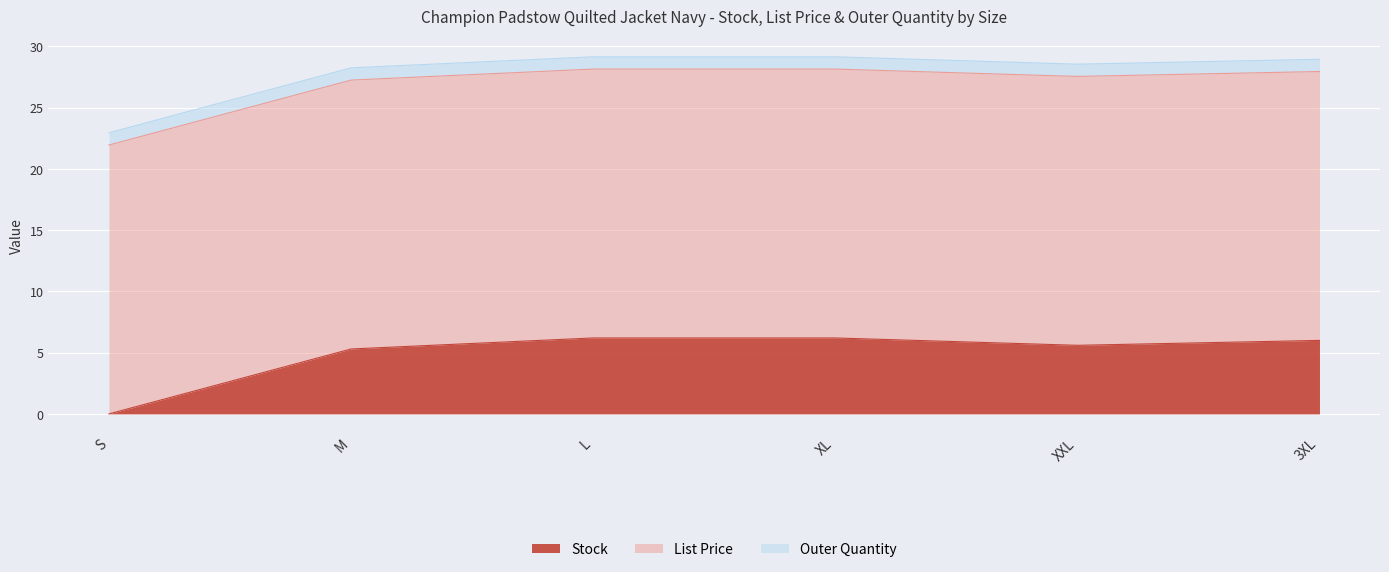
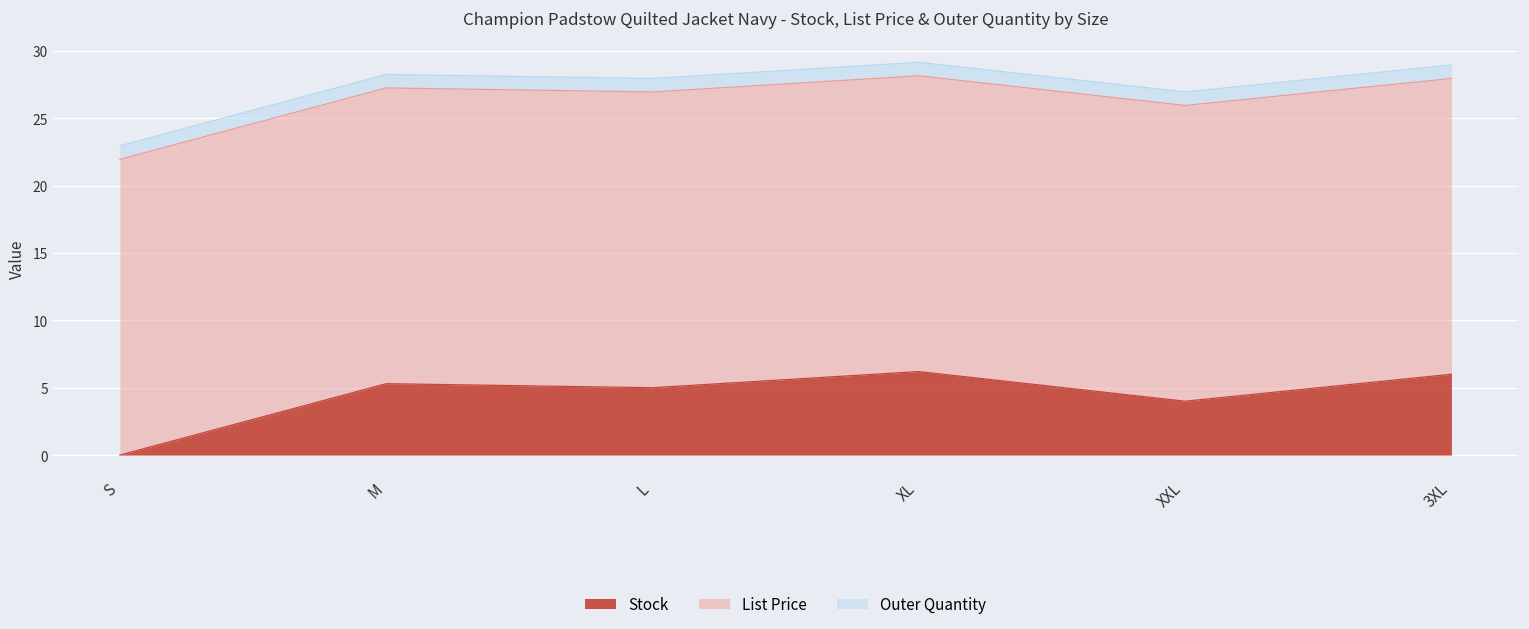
Stock, L: 6.2 -> 5.0
Stock, XXL: 5.6 -> 4.0
